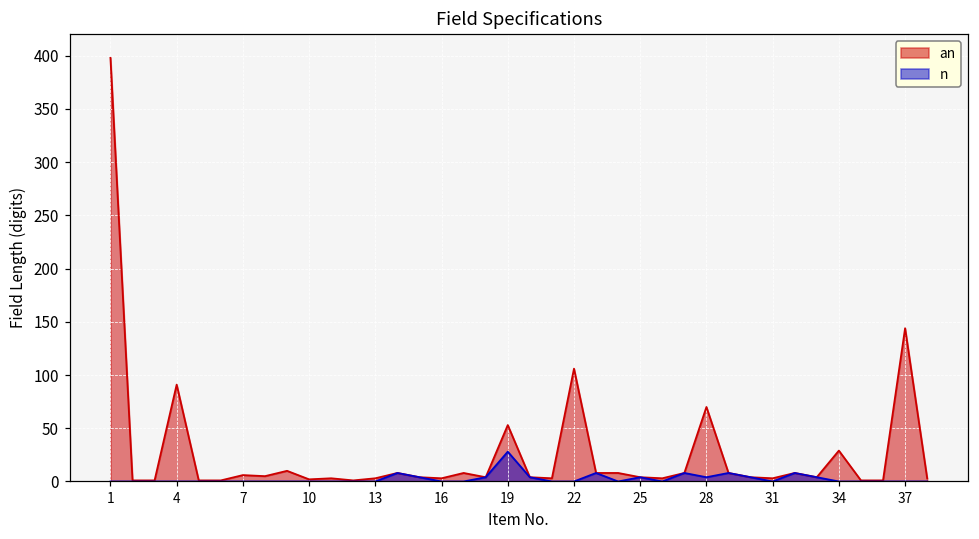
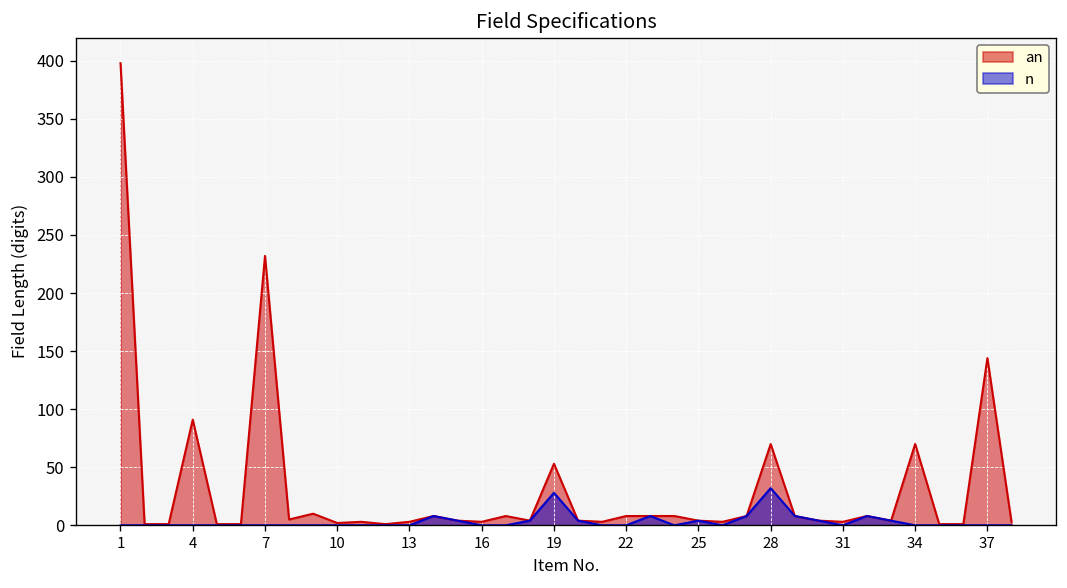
an, 7: 10 -> 230
an, 22: 110 -> 10
n, 28: 0 -> 30
an, 34: 30 -> 70
